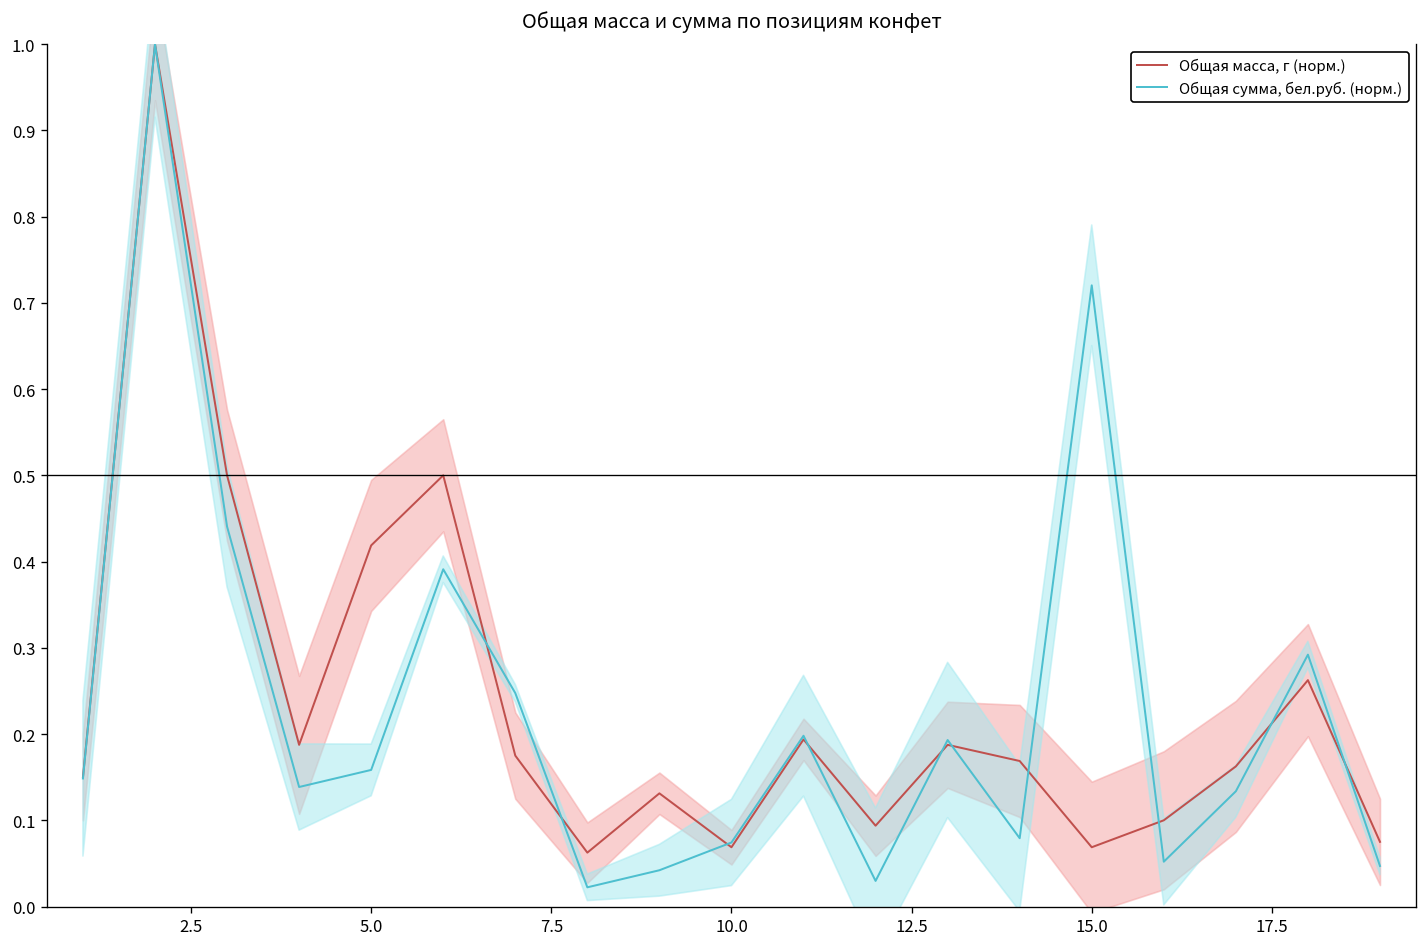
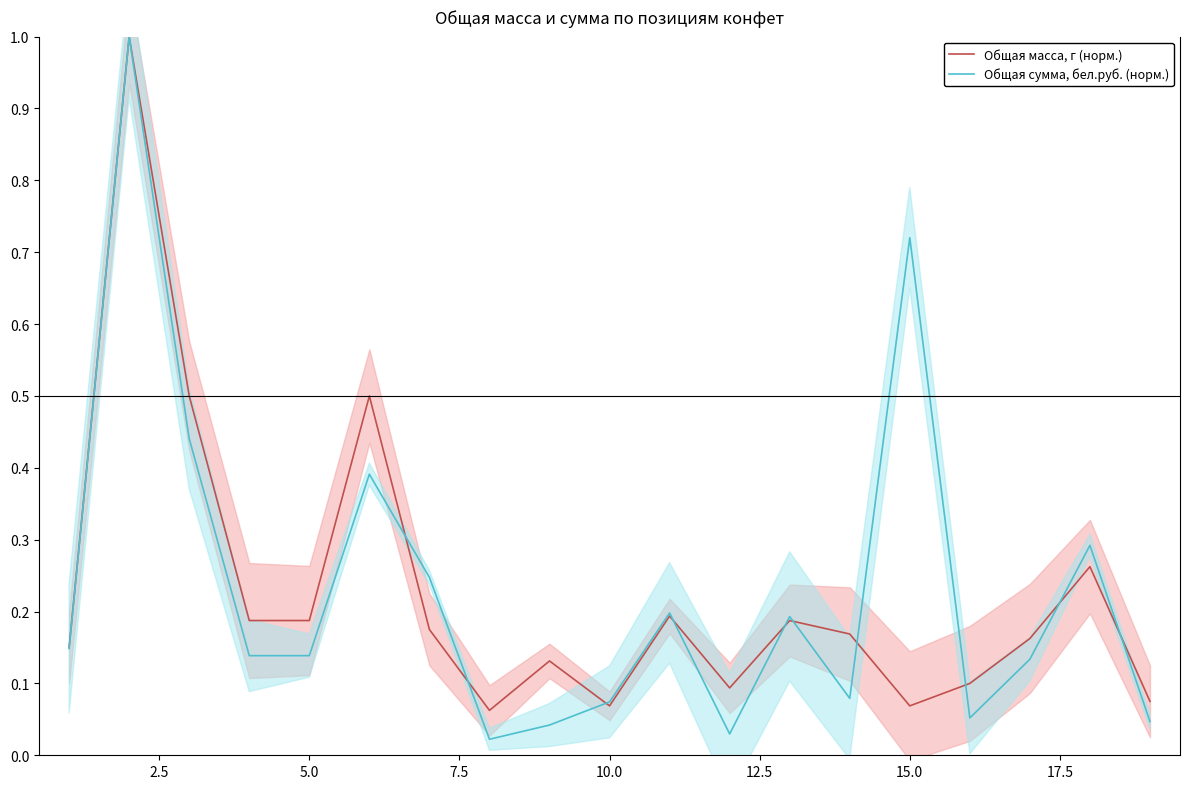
Общая масса, г (норм.), 5.0: 0.42 -> 0.19
Общая сумма, бел.руб. (норм.), 5.0: 0.16 -> 0.14
